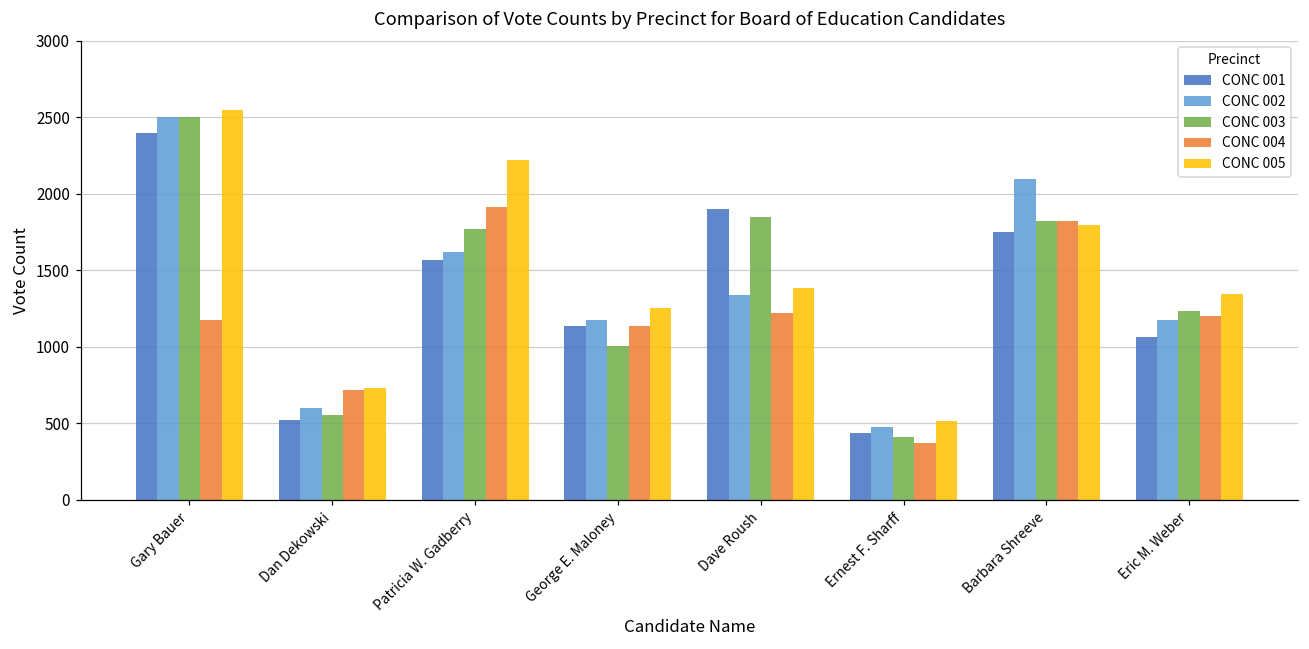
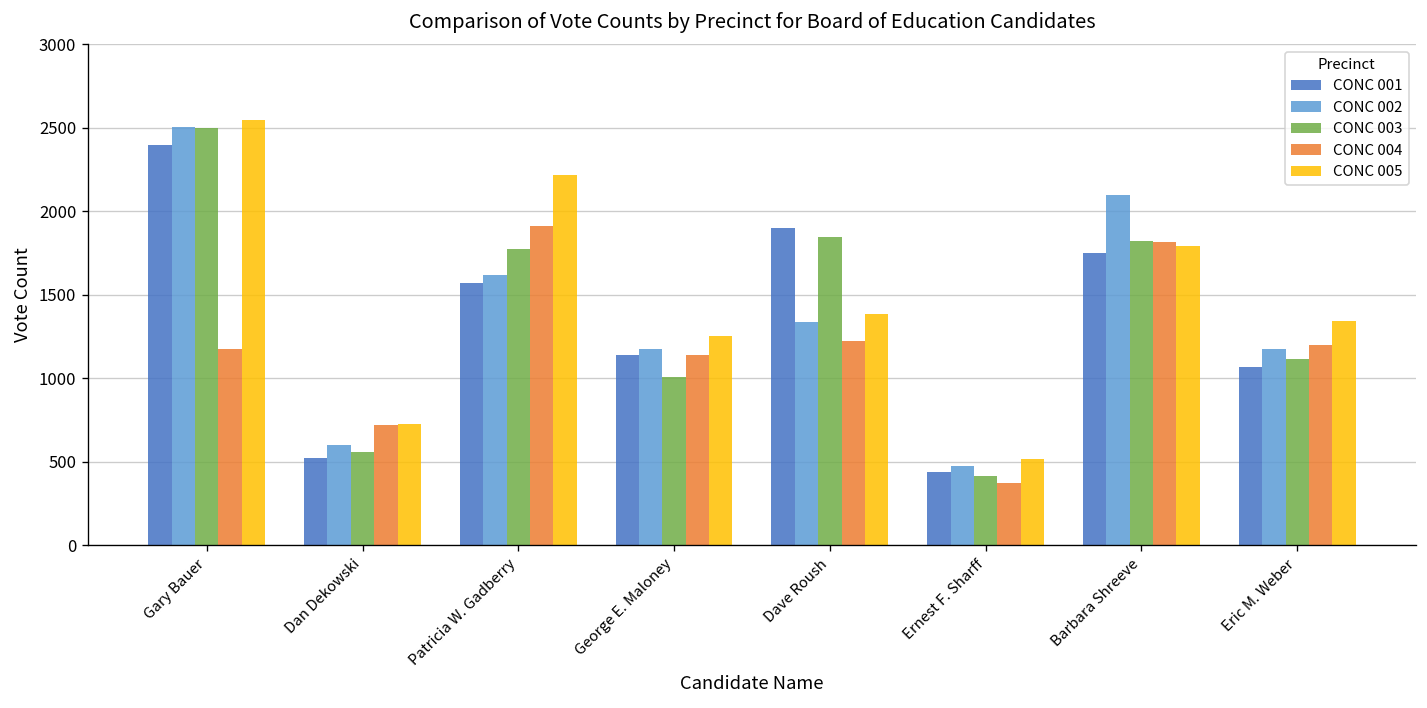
CONC 003, Eric M. Weber: 1240 -> 1120
